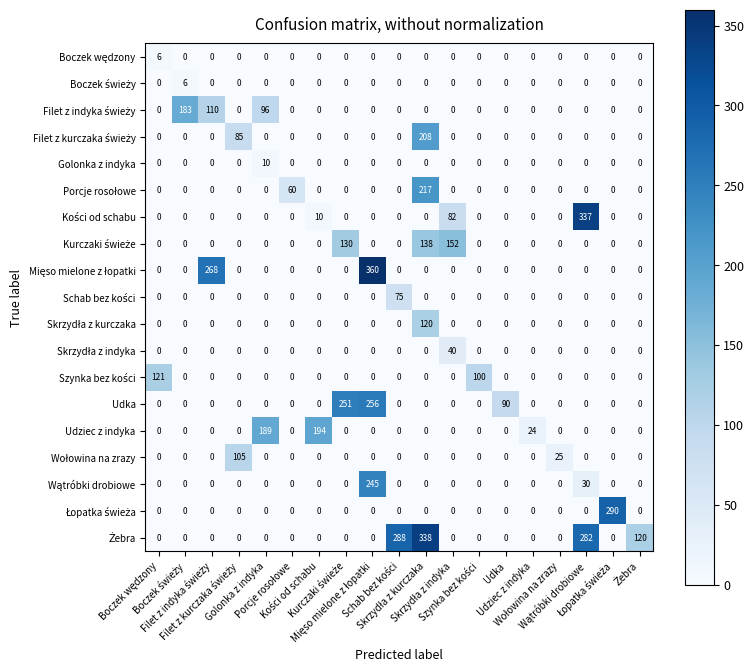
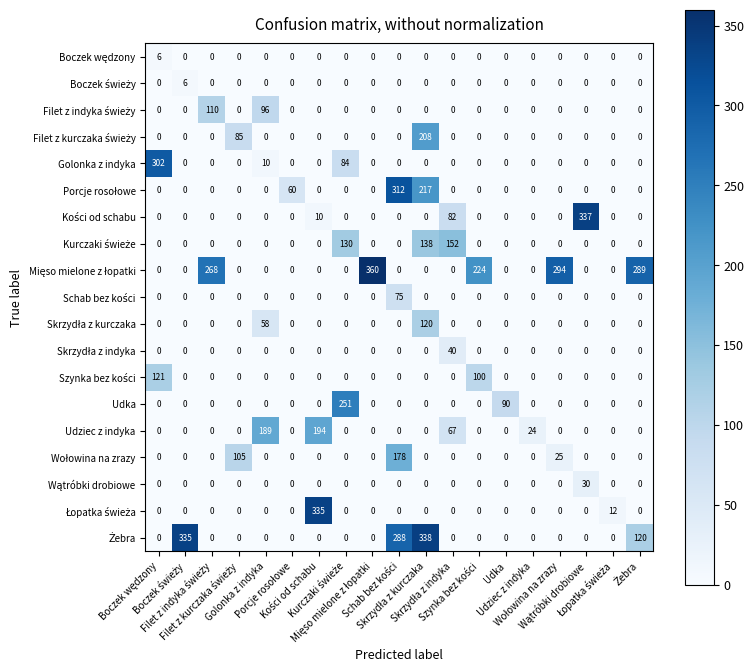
Filet z indyka świeży, Boczek świeży: 183 -> 0
Golonka z indyka, Boczek wędzony: 0 -> 302
Golonka z indyka, Kurczaki świeże: 0 -> 84
Porcje rosołowe, Schab bez kości: 0 -> 312
Mięso mielone z łopatki, Szynka bez kości: 0 -> 224
Mięso mielone z łopatki, Wołowina na zrazy: 0 -> 294
Mięso mielone z łopatki, Żebra: 0 -> 289
Skrzydła z kurczaka, Golonka z indyka: 0 -> 58
Udka, Mięso mielone z łopatki: 256 -> 0
Udziec z indyka, Skrzydła z indyka: 0 -> 67
Wołowina na zrazy, Schab bez kości: 0 -> 178
Wątróbki drobiowe, Mięso mielone z łopatki: 245 -> 0
Łopatka świeża, Kości od schabu: 0 -> 335
Łopatka świeża, Łopatka świeża: 290 -> 12
Żebra, Boczek świeży: 0 -> 335
Żebra, Wątróbki drobiowe: 282 -> 0
